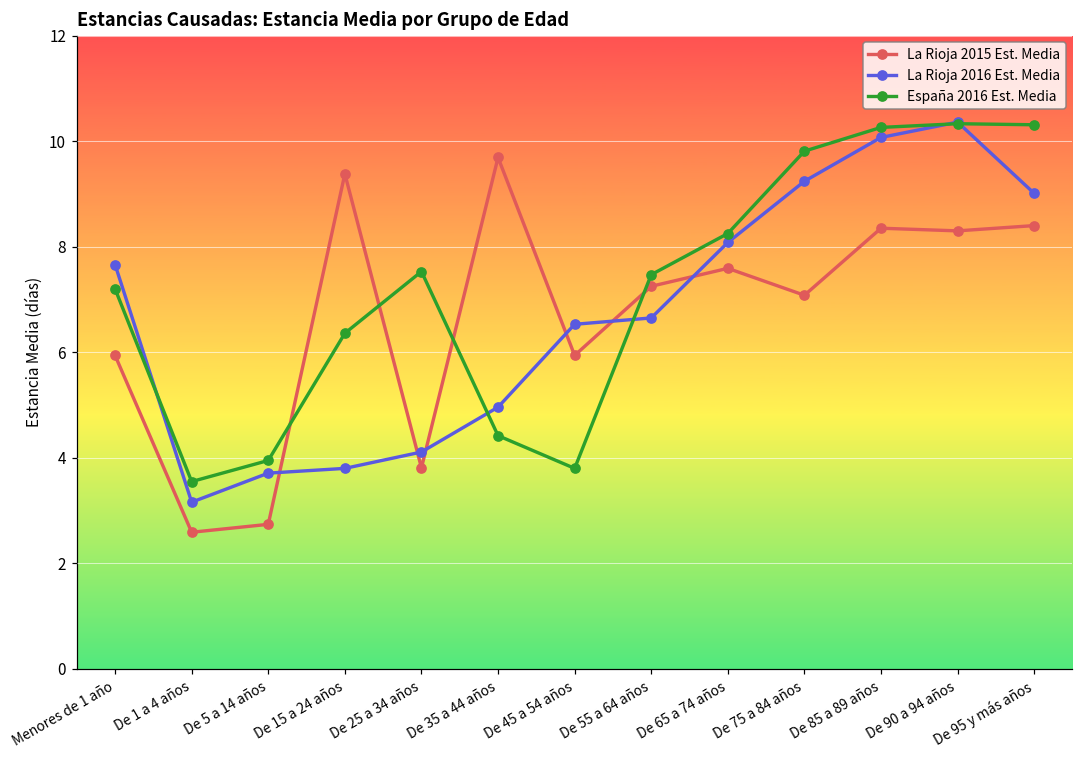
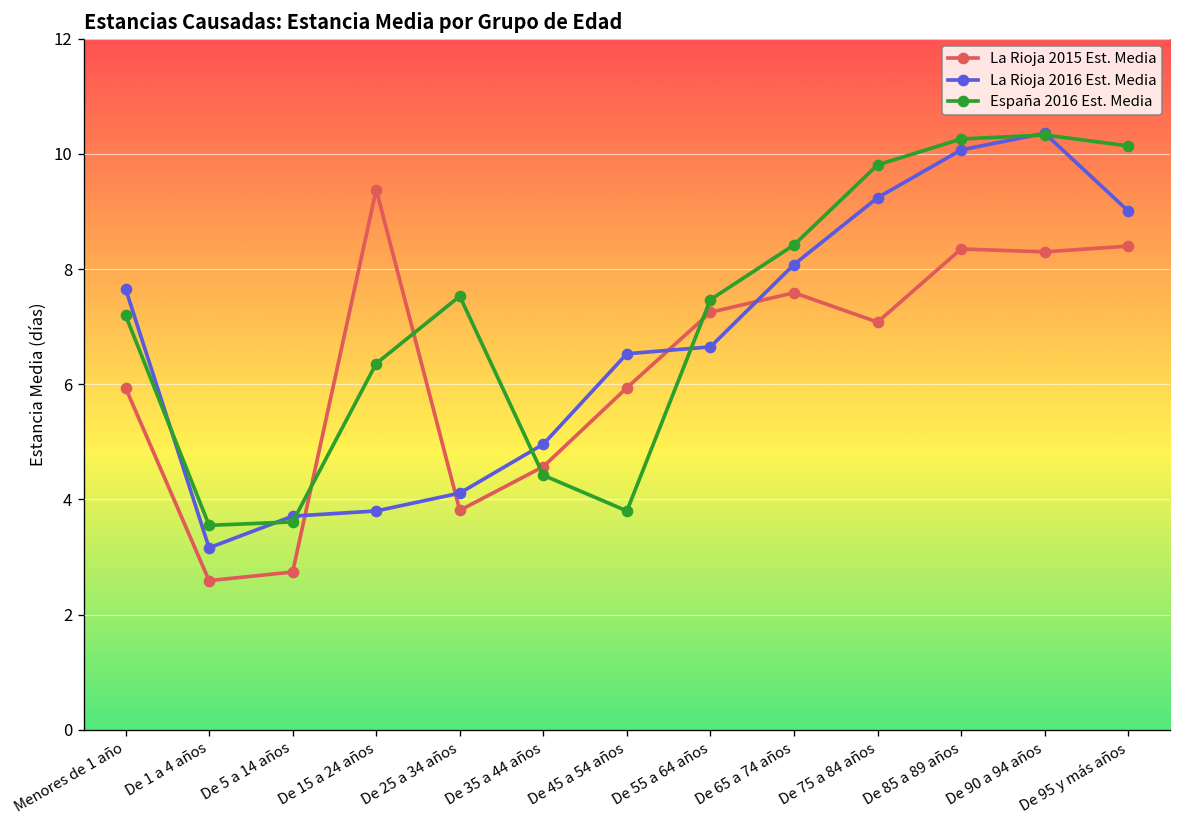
España 2016 Est. Media, De 5 a 14 años: 4.0 -> 3.6
La Rioja 2015 Est. Media, De 35 a 44 años: 9.7 -> 4.6
España 2016 Est. Media, De 65 a 74 años: 8.3 -> 8.4
España 2016 Est. Media, De 95 y más años: 10.3 -> 10.1
